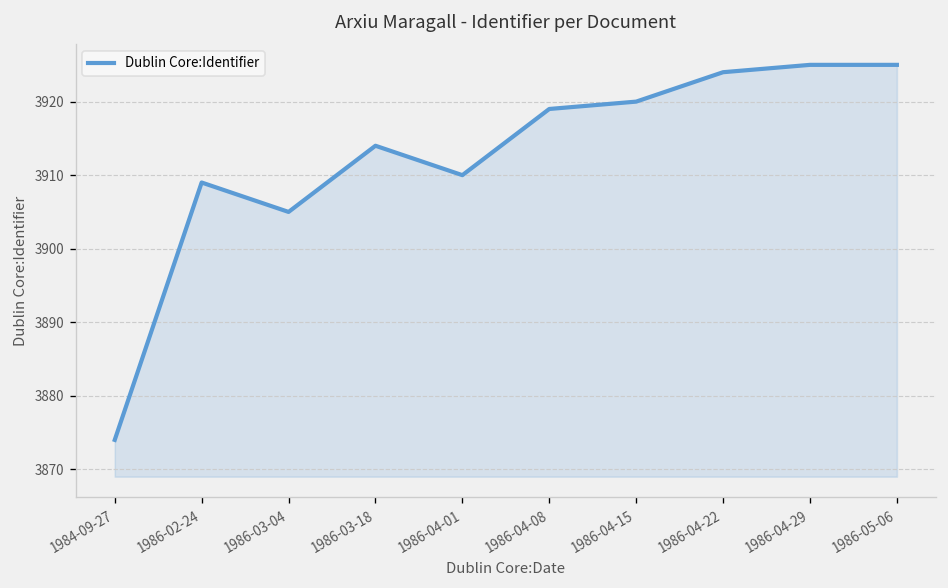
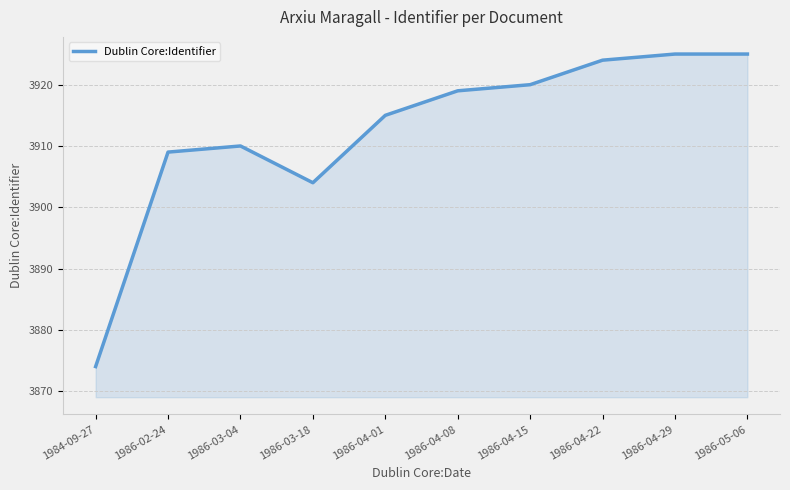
1986-03-04: 3905 -> 3910
1986-03-18: 3914 -> 3904
1986-04-01: 3910 -> 3915
